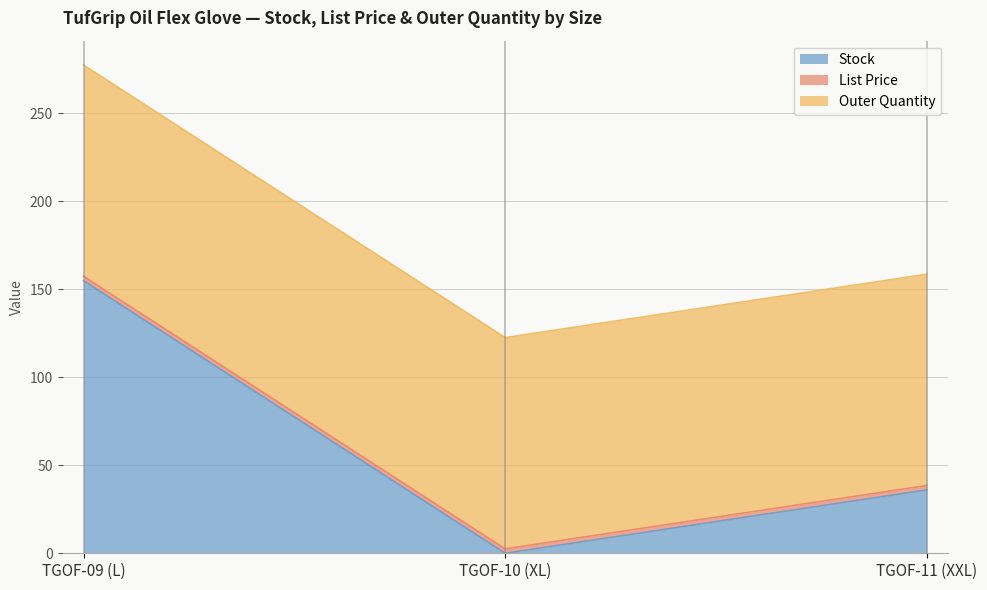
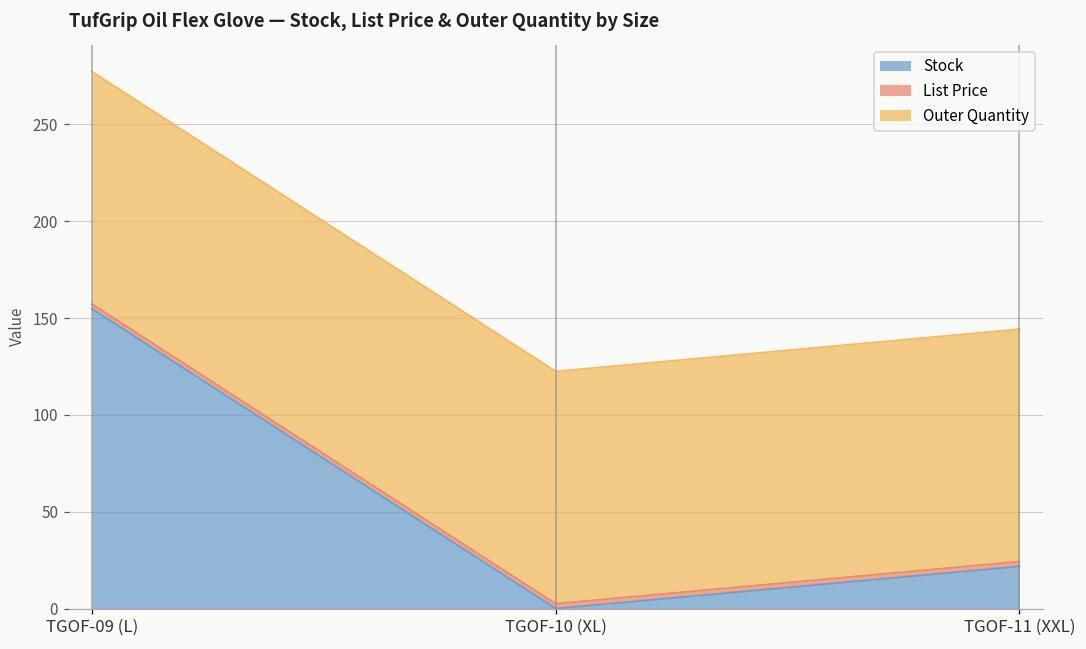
Stock, TGOF-11 (XXL): 36 -> 22
